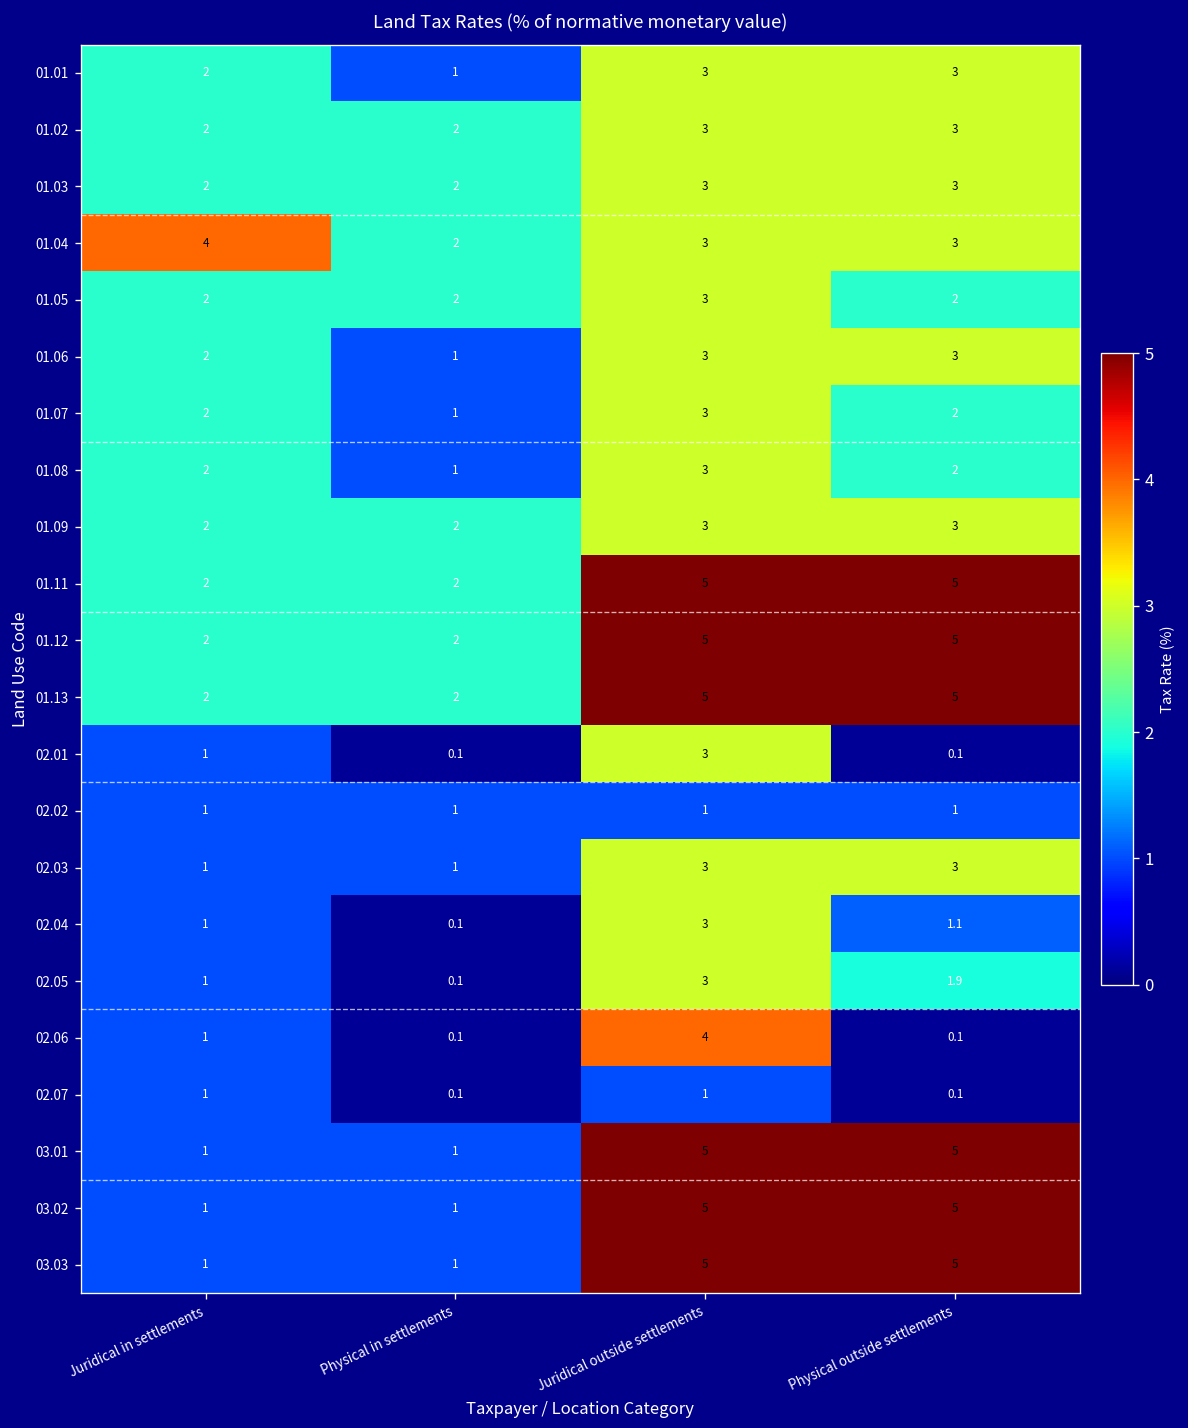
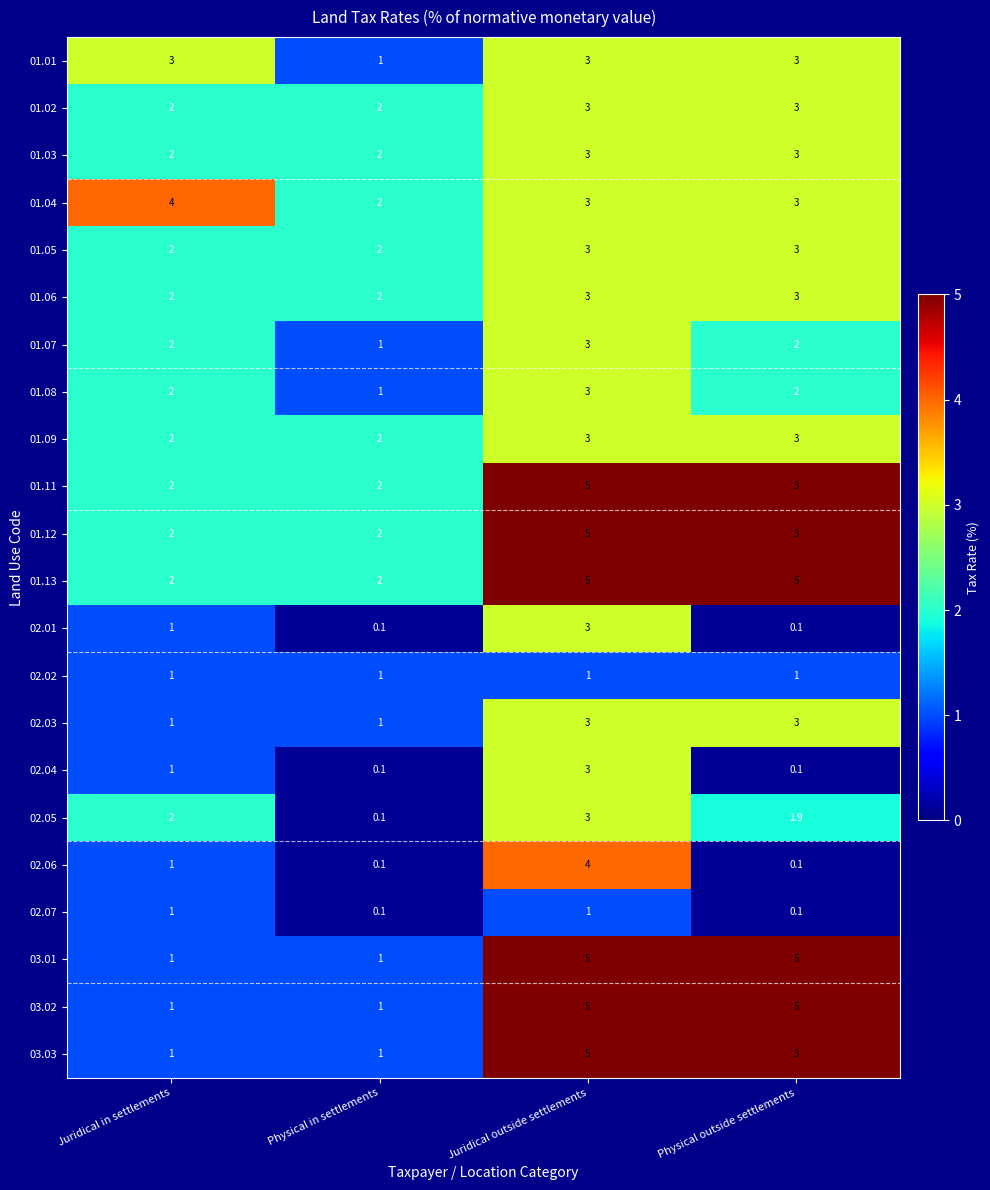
01.01, Juridical in settlements: 2 -> 3
01.05, Physical outside settlements: 2 -> 3
01.06, Physical in settlements: 1 -> 2
02.04, Physical outside settlements: 1.1 -> 0.1
02.05, Juridical in settlements: 1 -> 2
